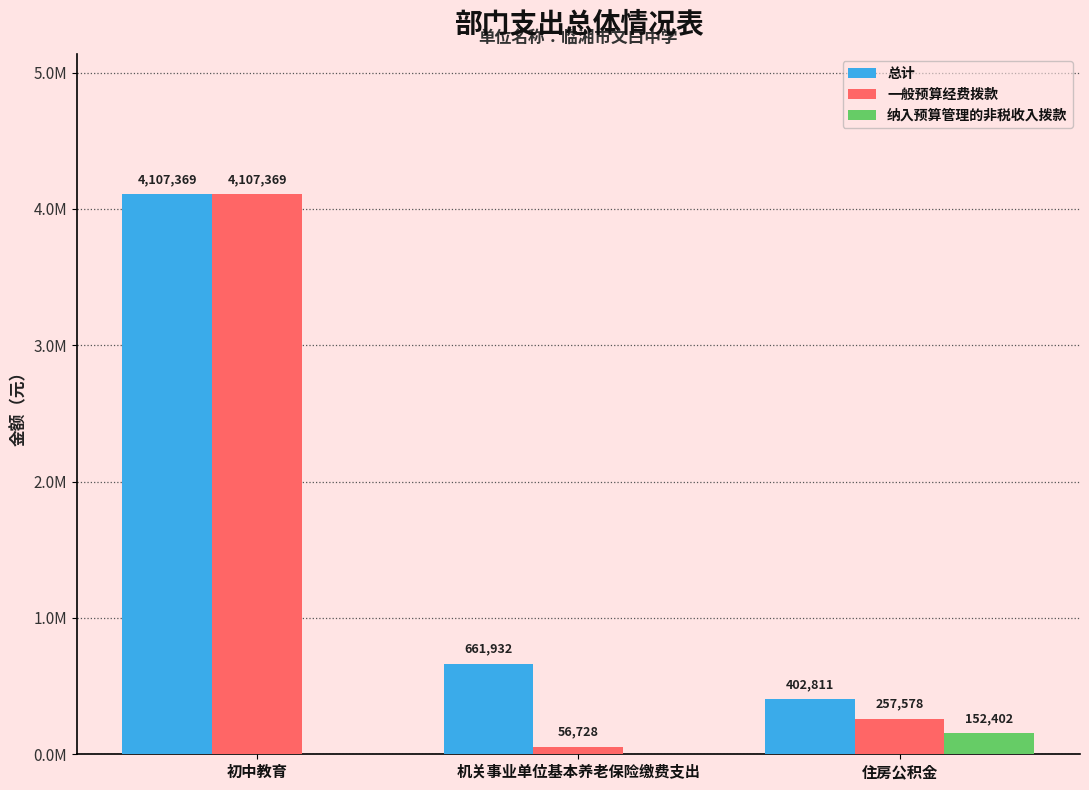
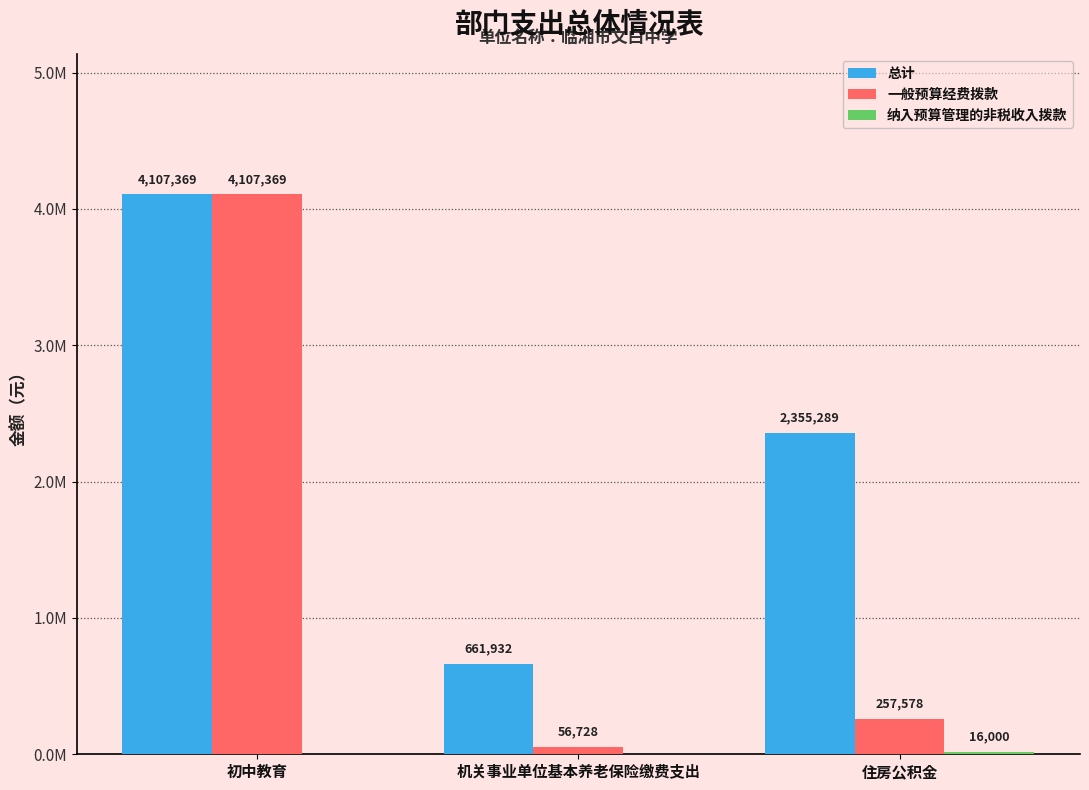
总计, 住房公积金: 402,811 -> 2,355,289
纳入预算管理的非税收入拨款, 住房公积金: 152,402 -> 16,000
